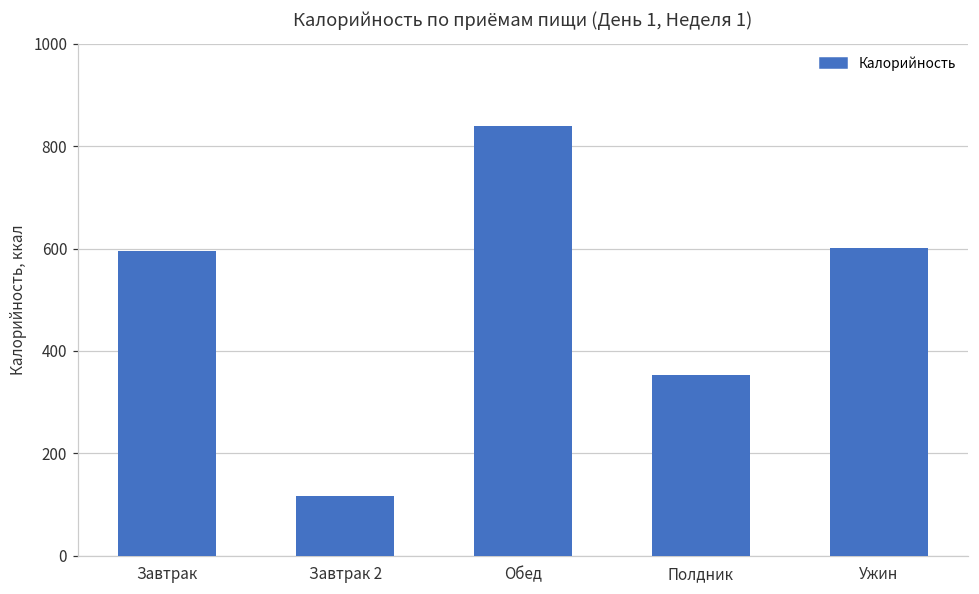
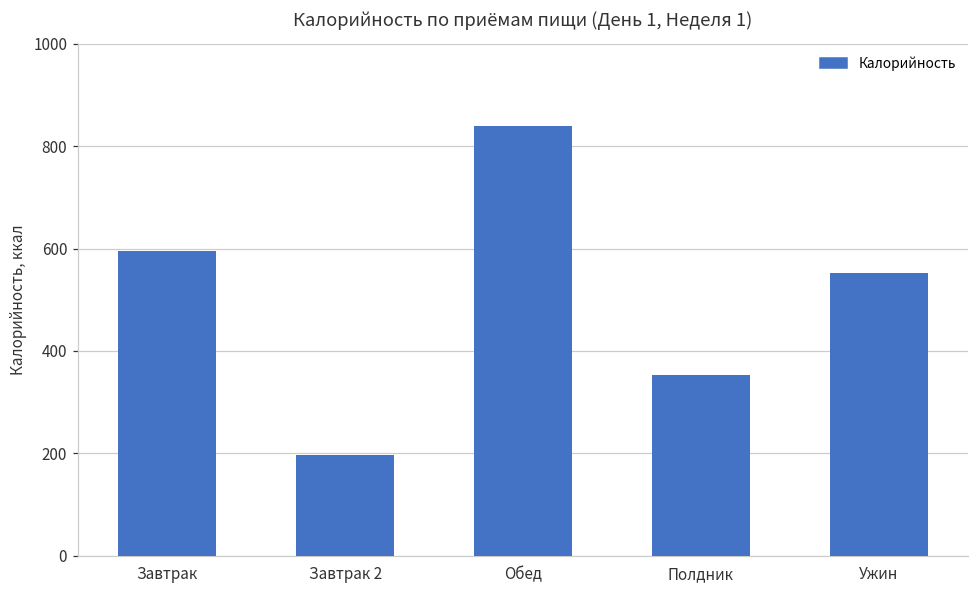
Завтрак 2: 120 -> 200
Ужин: 600 -> 550
